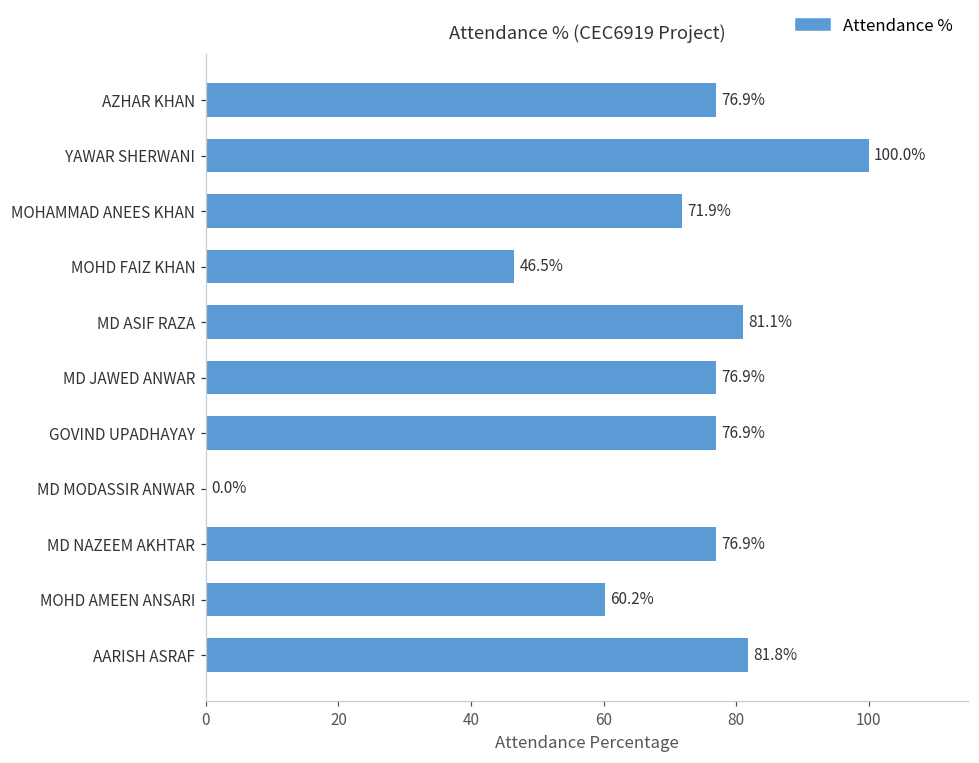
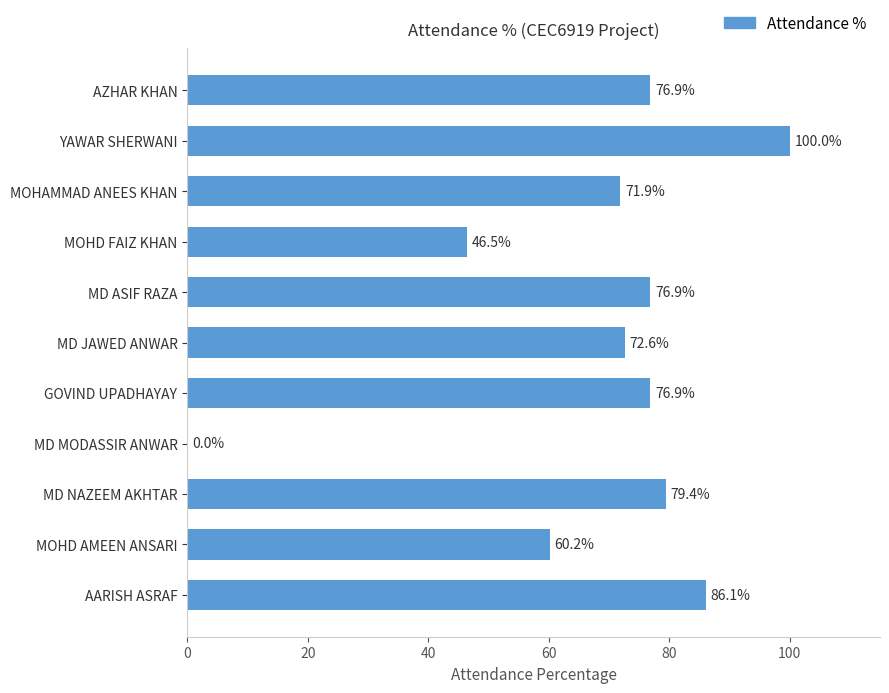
MD ASIF RAZA: 81.1% -> 76.9%
MD JAWED ANWAR: 76.9% -> 72.6%
MD NAZEEM AKHTAR: 76.9% -> 79.4%
AARISH ASRAF: 81.8% -> 86.1%
